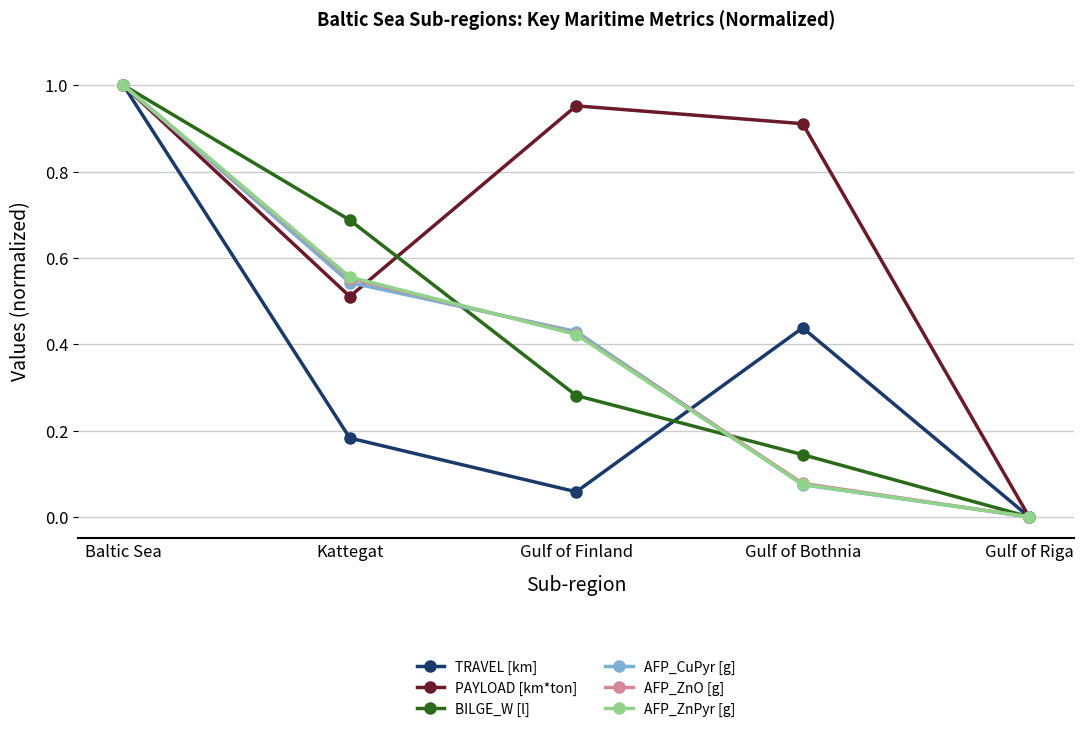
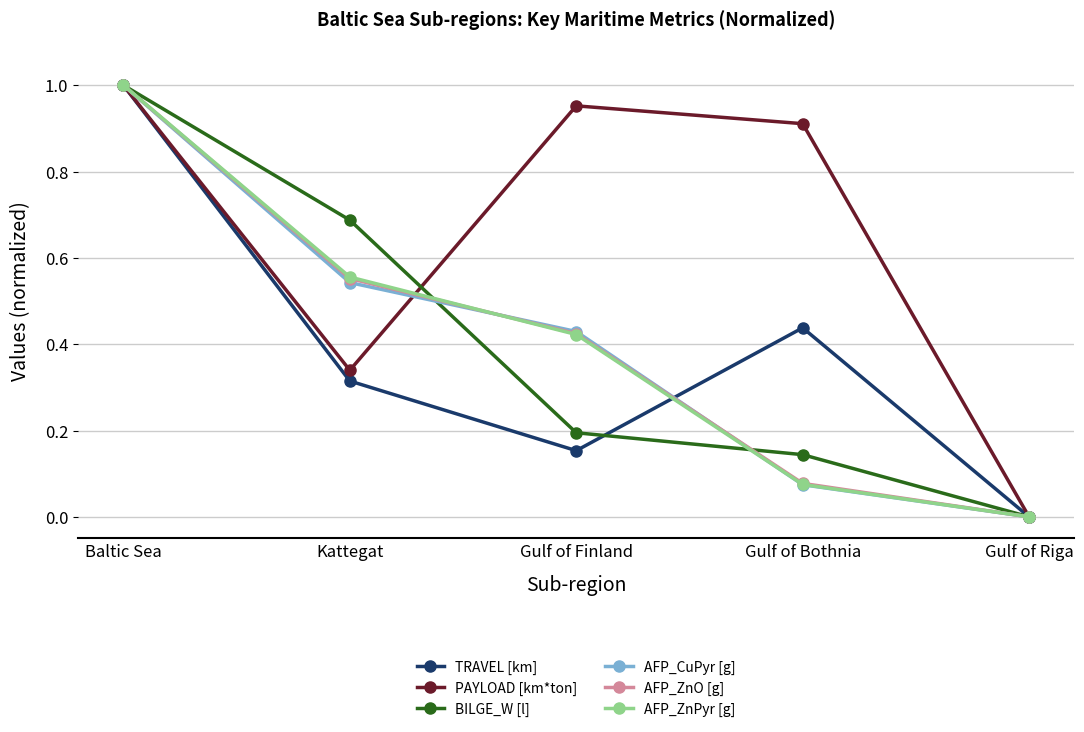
TRAVEL [km], Kattegat: 0.18 -> 0.31
PAYLOAD [km*ton], Kattegat: 0.51 -> 0.34
TRAVEL [km], Gulf of Finland: 0.06 -> 0.15
BILGE_W [l], Gulf of Finland: 0.28 -> 0.19
